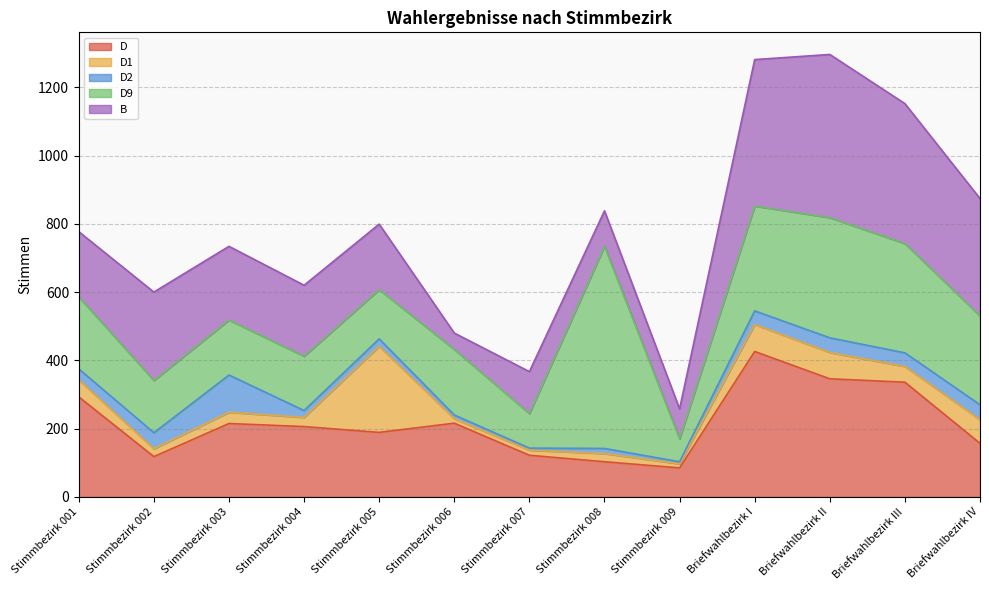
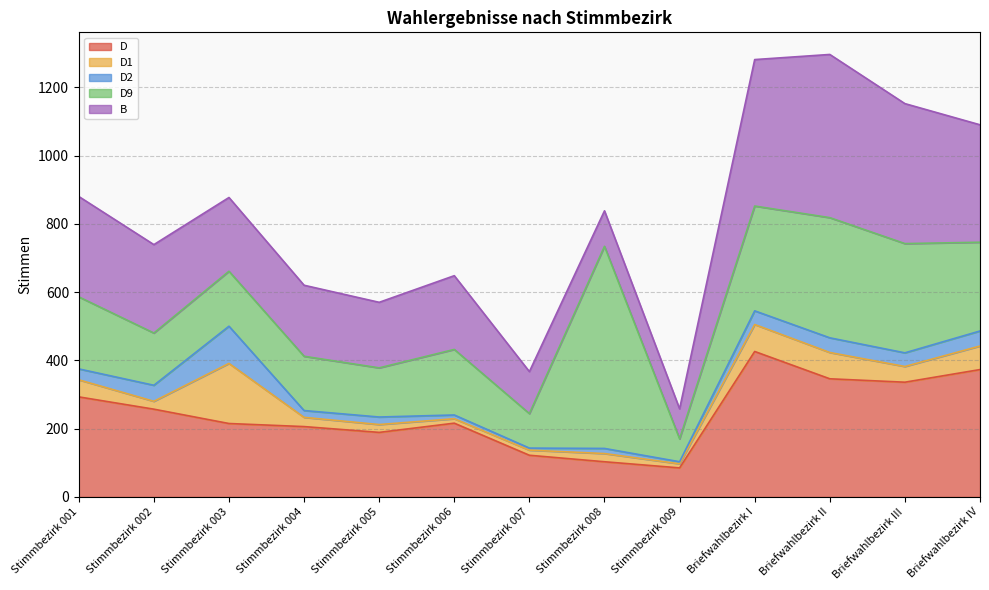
B, Stimmbezirk 001: 190 -> 290
D, Stimmbezirk 002: 120 -> 260
D1, Stimmbezirk 003: 30 -> 180
D1, Stimmbezirk 005: 250 -> 20
B, Stimmbezirk 006: 50 -> 220
D, Briefwahlbezirk IV: 160 -> 370
